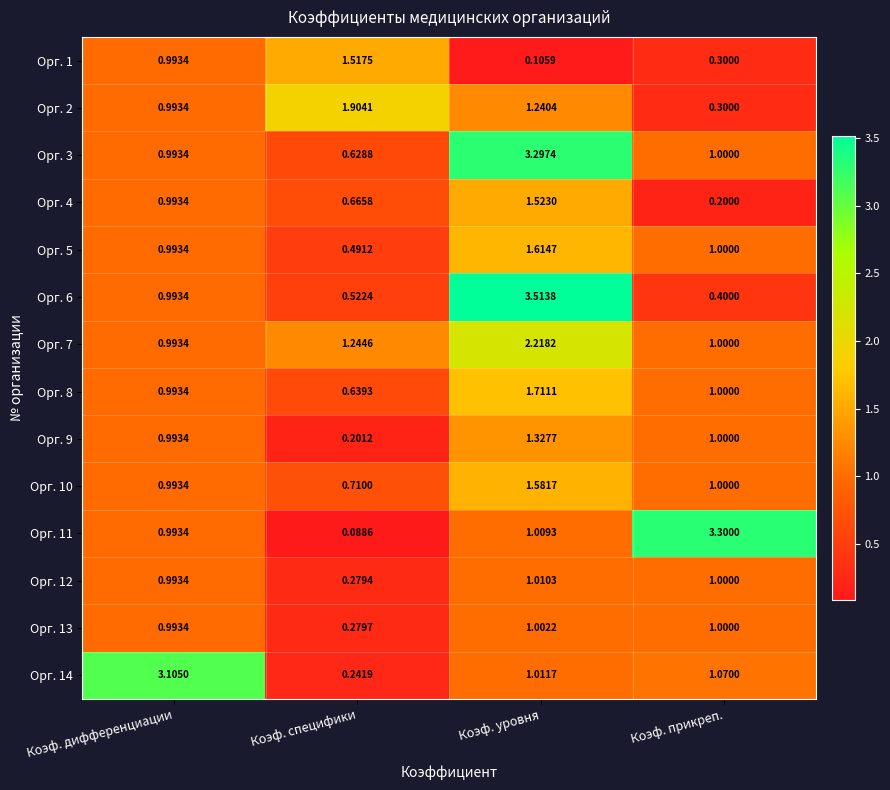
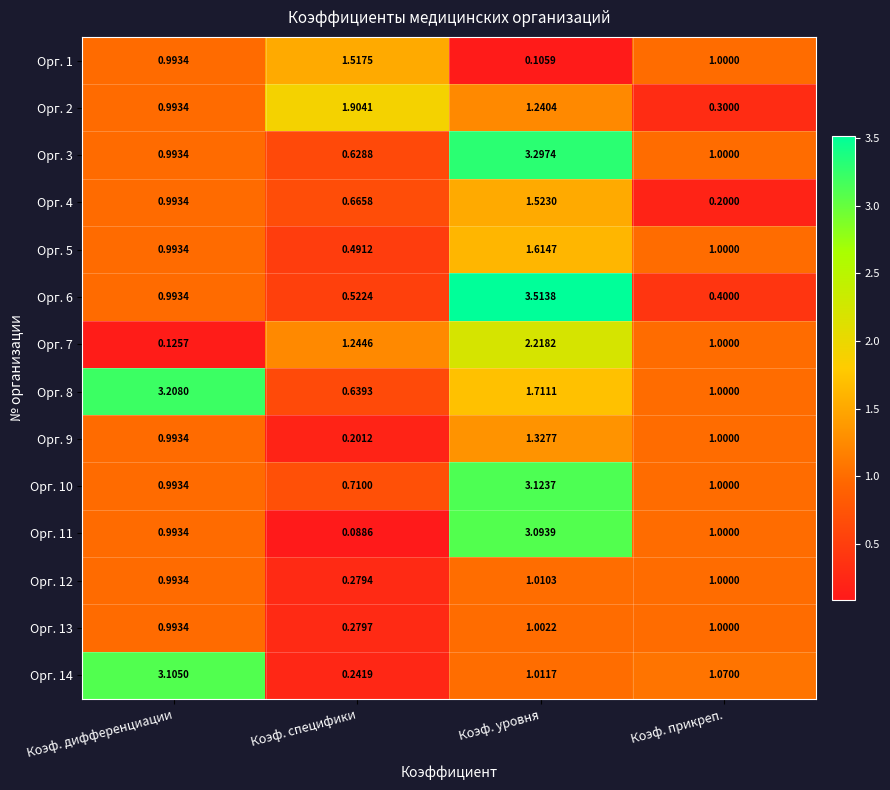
Орг. 1, Коэф. прикреп.: 0.3000 -> 1.0000
Орг. 7, Коэф. дифференциации: 0.9934 -> 0.1257
Орг. 8, Коэф. дифференциации: 0.9934 -> 3.2080
Орг. 10, Коэф. уровня: 1.5817 -> 3.1237
Орг. 11, Коэф. уровня: 1.0093 -> 3.0939
Орг. 11, Коэф. прикреп.: 3.3000 -> 1.0000
